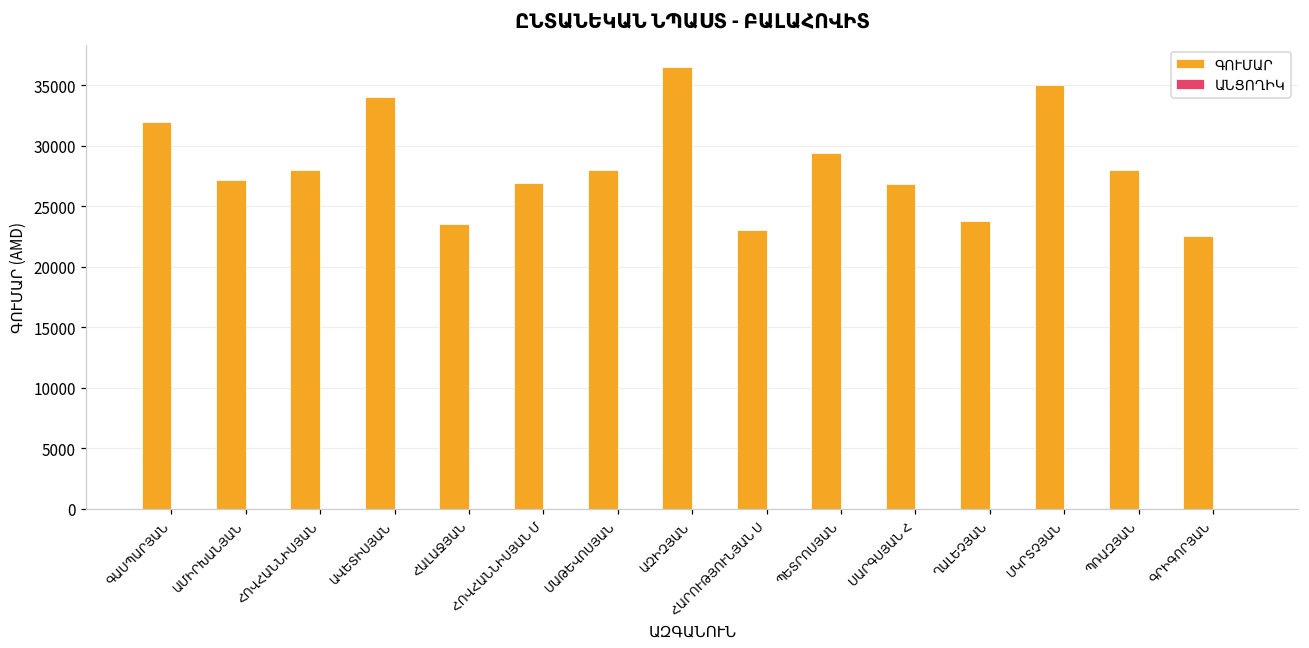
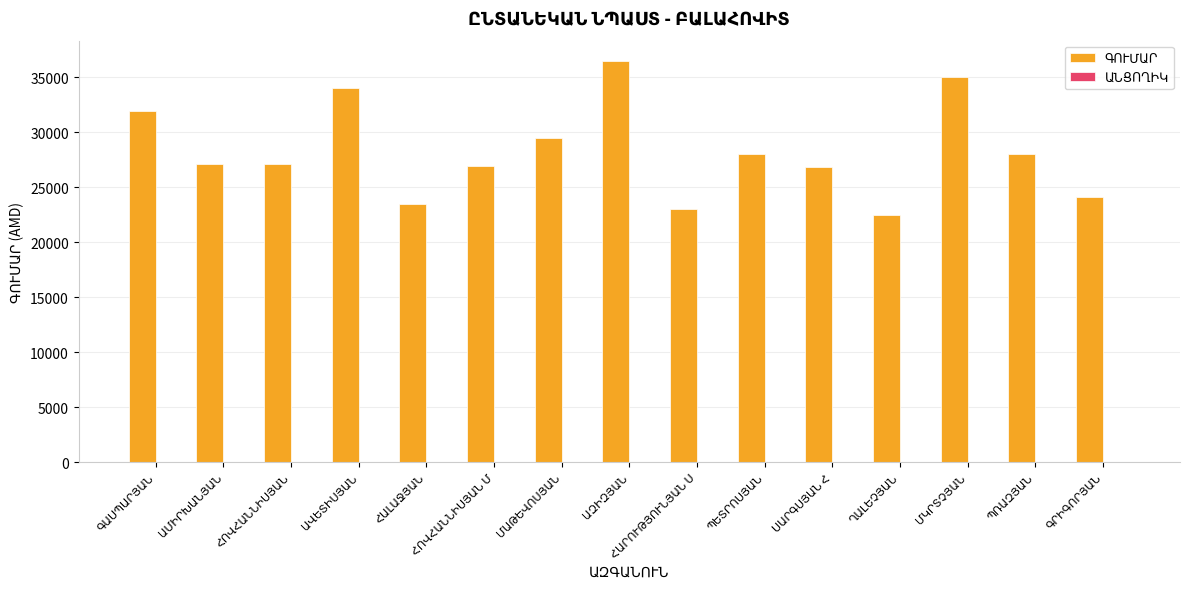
ԳՈՒՄԱՐ, ՀՈՎՀԱՆՆԻՍՅԱՆ: 28000 -> 27100
ԳՈՒՄԱՐ, ՄԱԹԵՎՈՍՅԱՆ: 28000 -> 29500
ԳՈՒՄԱՐ, ՊԵՏՐՈՍՅԱՆ: 29400 -> 28000
ԳՈՒՄԱՐ, ՂԱԼԵՉՅԱՆ: 23800 -> 22500
ԳՈՒՄԱՐ, ԳՐԻԳՈՐՅԱՆ: 22500 -> 24100
